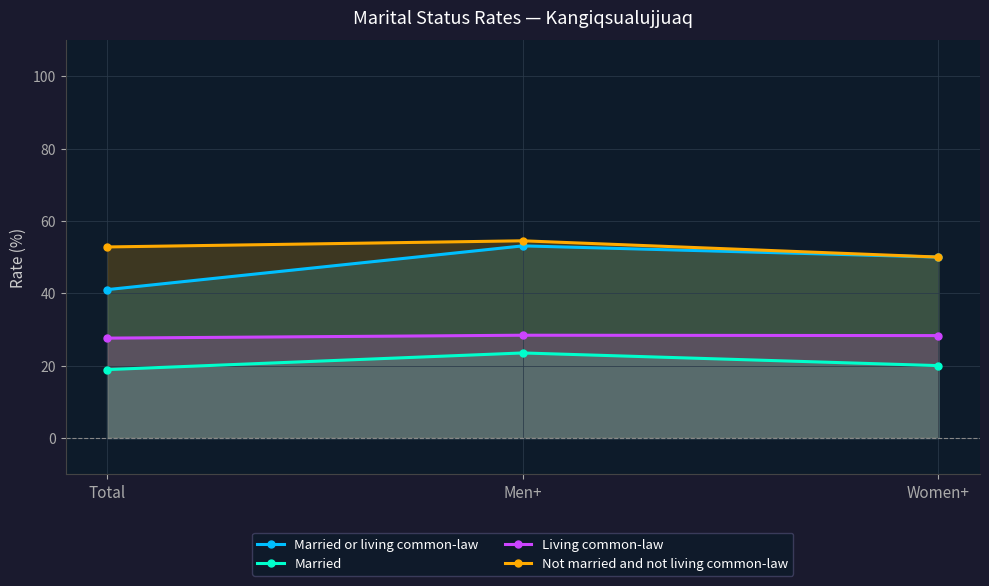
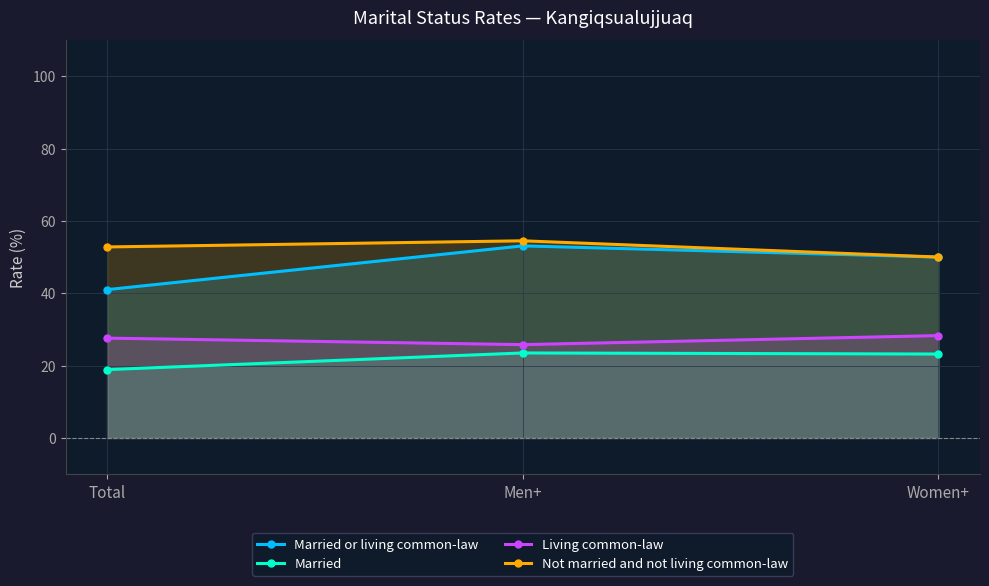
Living common-law, Men+: 28 -> 26
Married, Women+: 20 -> 23
